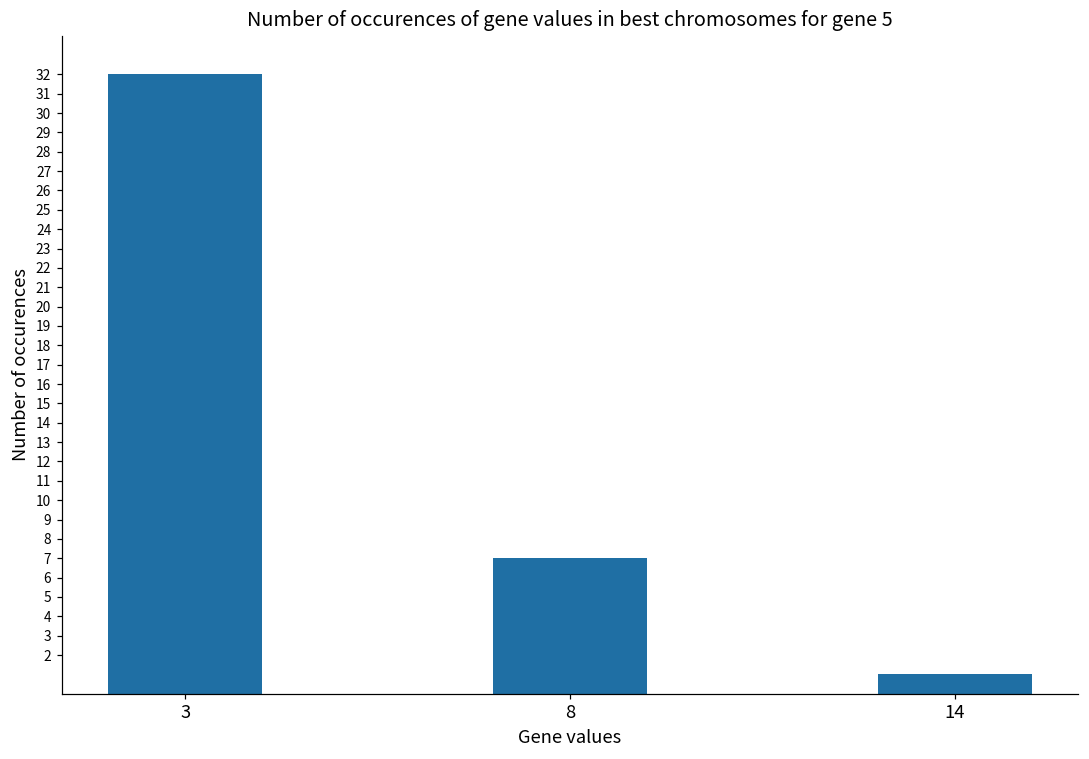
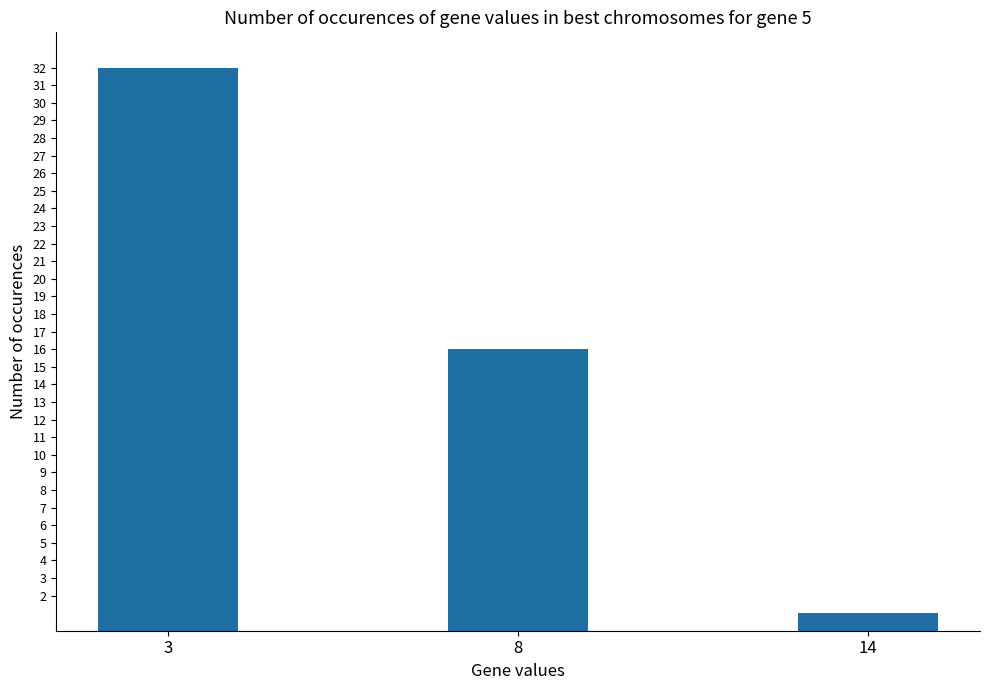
8: 7 -> 16
